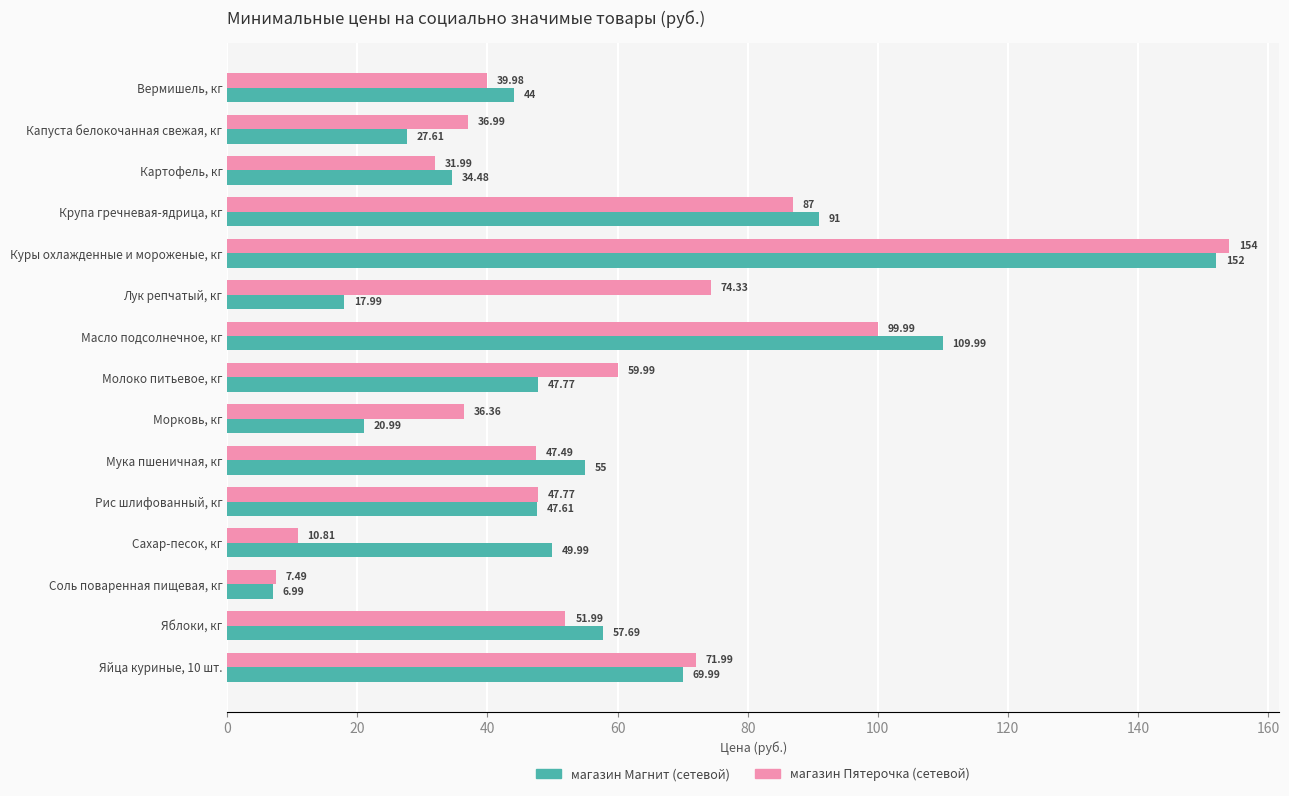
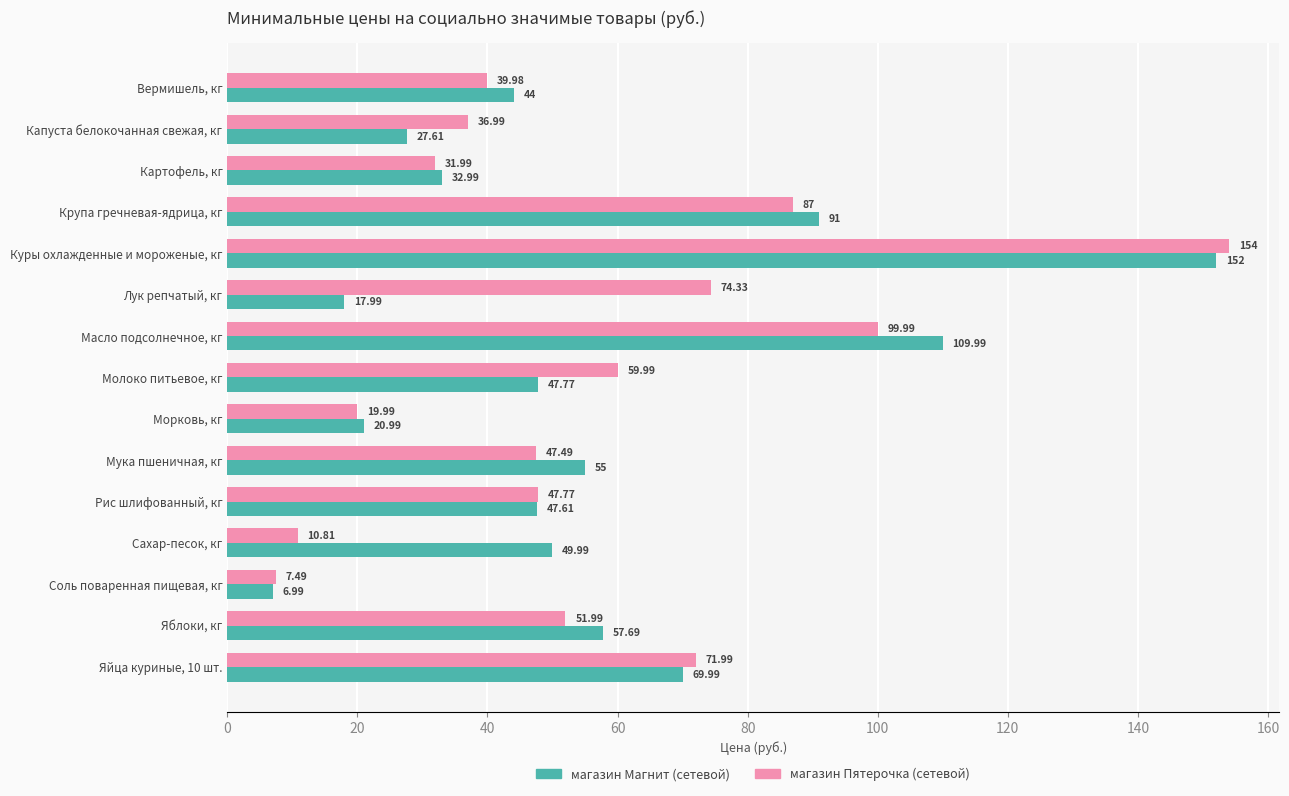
магазин Магнит (сетевой), Картофель, кг: 34.48 -> 32.99
магазин Пятерочка (сетевой), Морковь, кг: 36.36 -> 19.99
